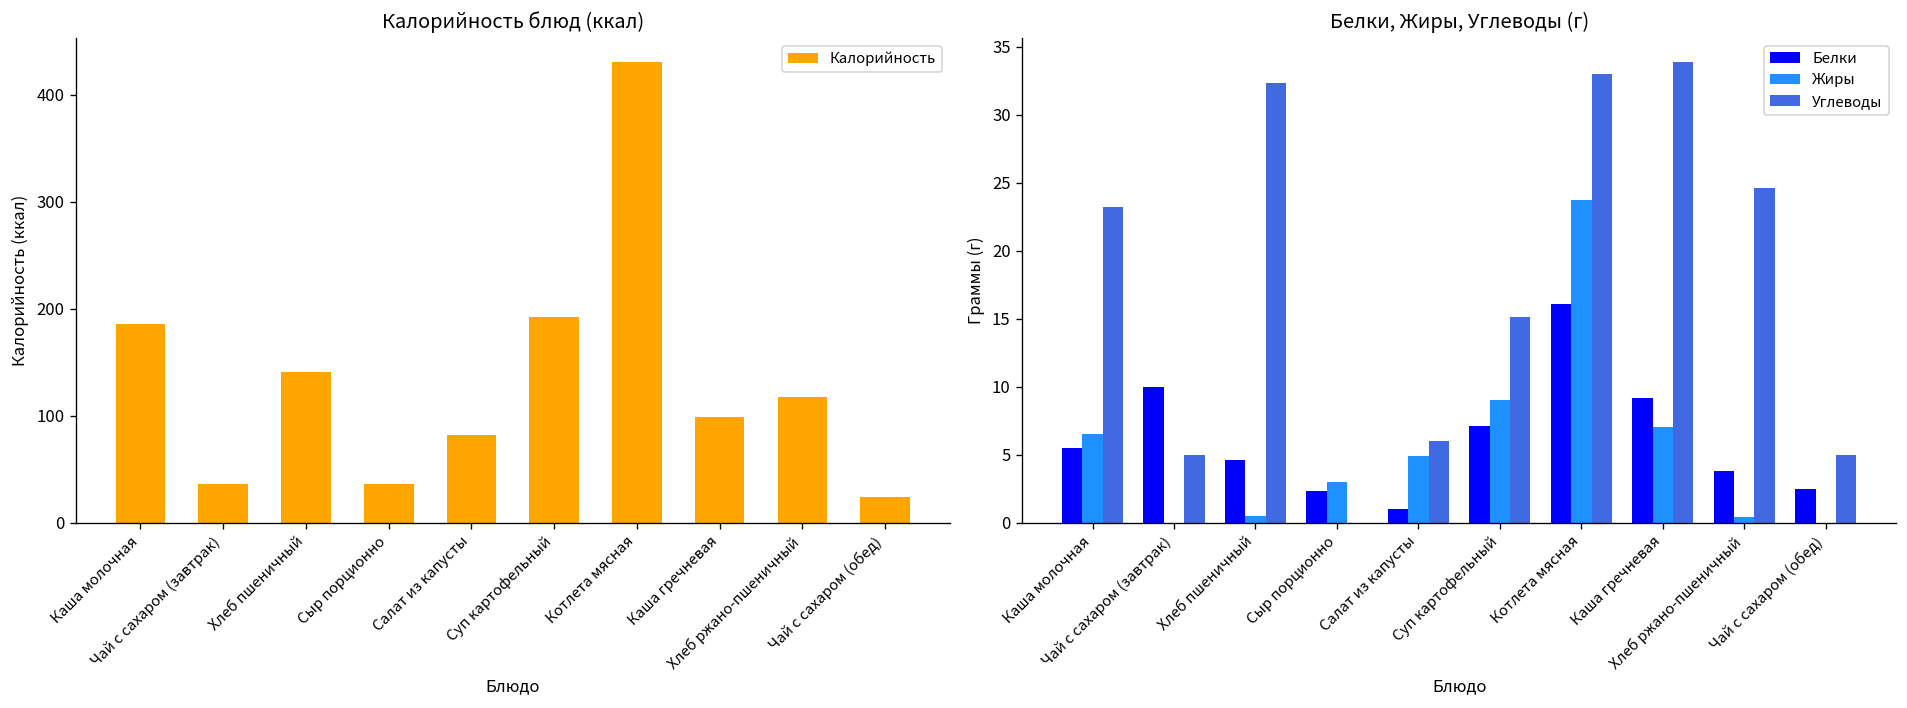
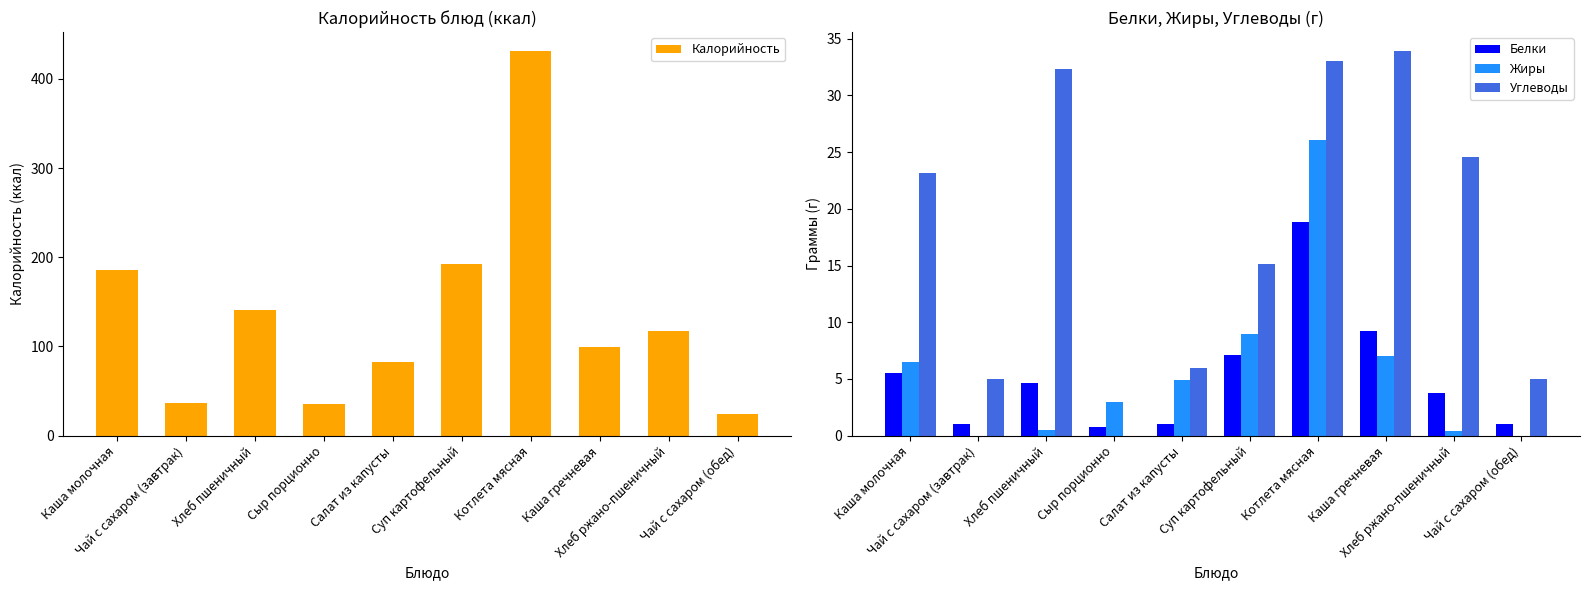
Белки, Жиры, Углеводы (г), Белки, Чай с сахаром (завтрак): 10 -> 1
Белки, Жиры, Углеводы (г), Белки, Сыр порционно: 2.3 -> 0.8
Белки, Жиры, Углеводы (г), Белки, Котлета мясная: 16.1 -> 18.8
Белки, Жиры, Углеводы (г), Жиры, Котлета мясная: 23.7 -> 26.1
Белки, Жиры, Углеводы (г), Белки, Чай с сахаром (обед): 2.5 -> 1.0
